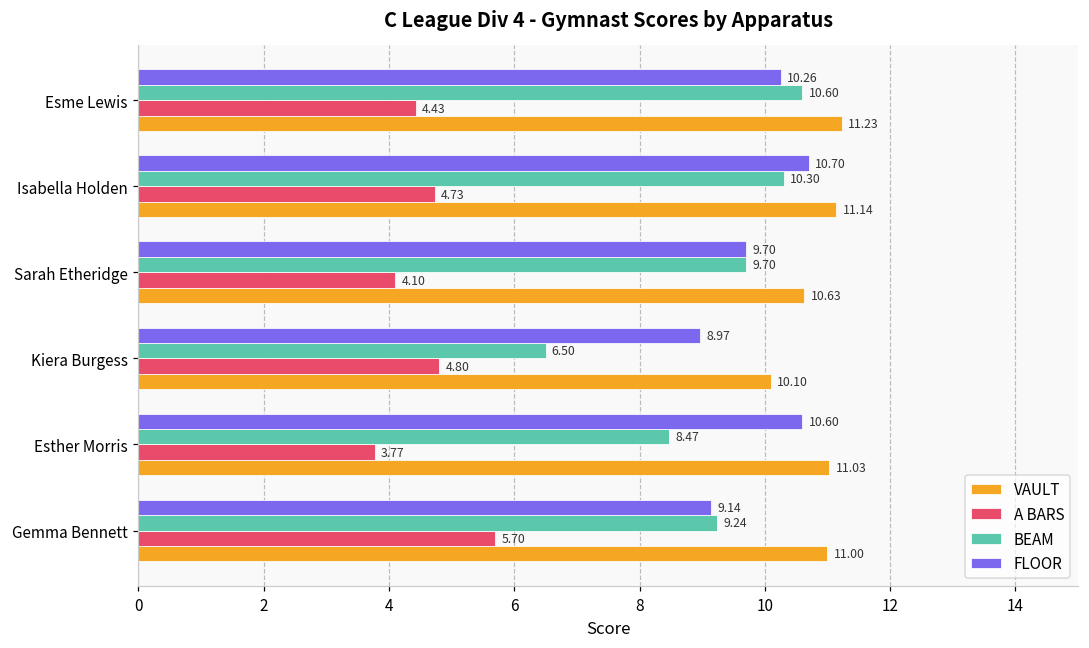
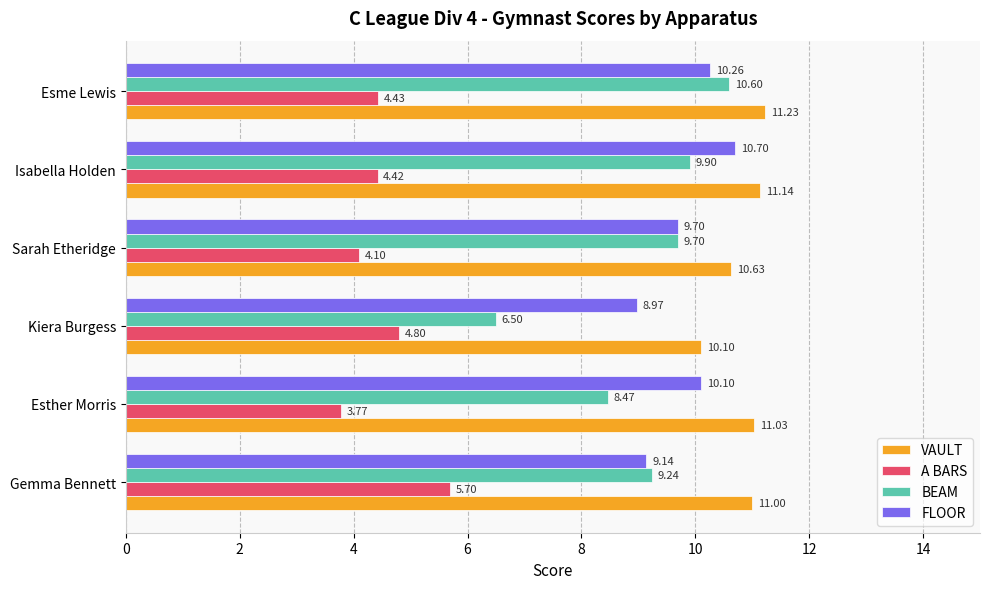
BEAM, Isabella Holden: 10.30 -> 9.90
A BARS, Isabella Holden: 4.73 -> 4.42
FLOOR, Esther Morris: 10.60 -> 10.10
